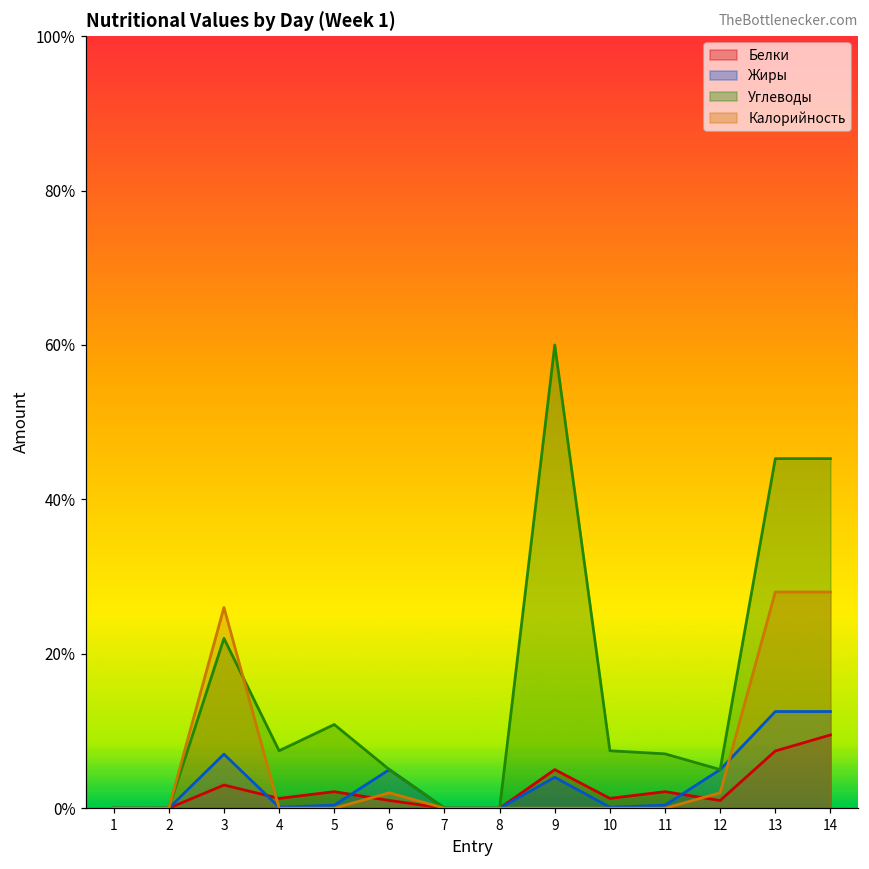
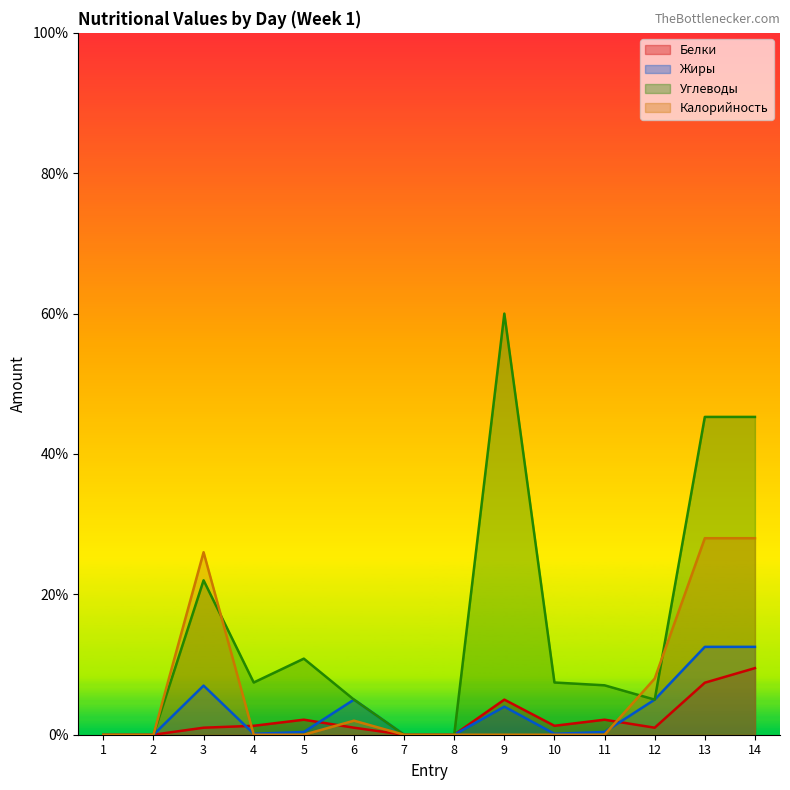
Белки, 3: 3% -> 1%
Калорийность, 12: 2% -> 8%
